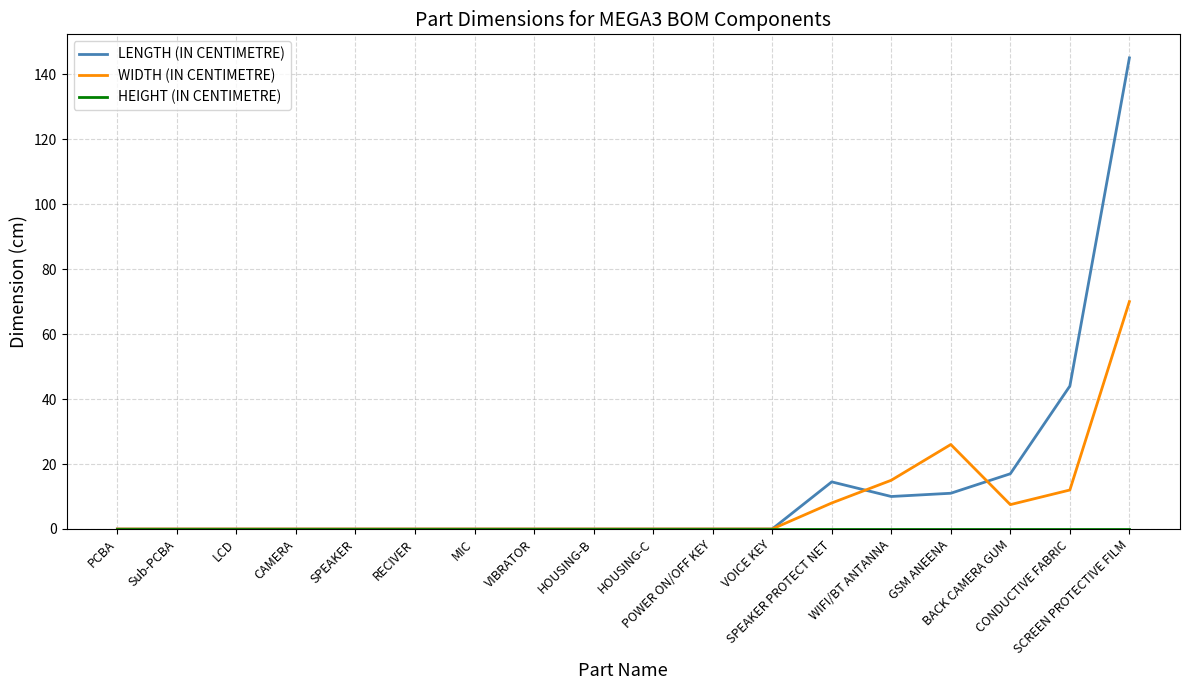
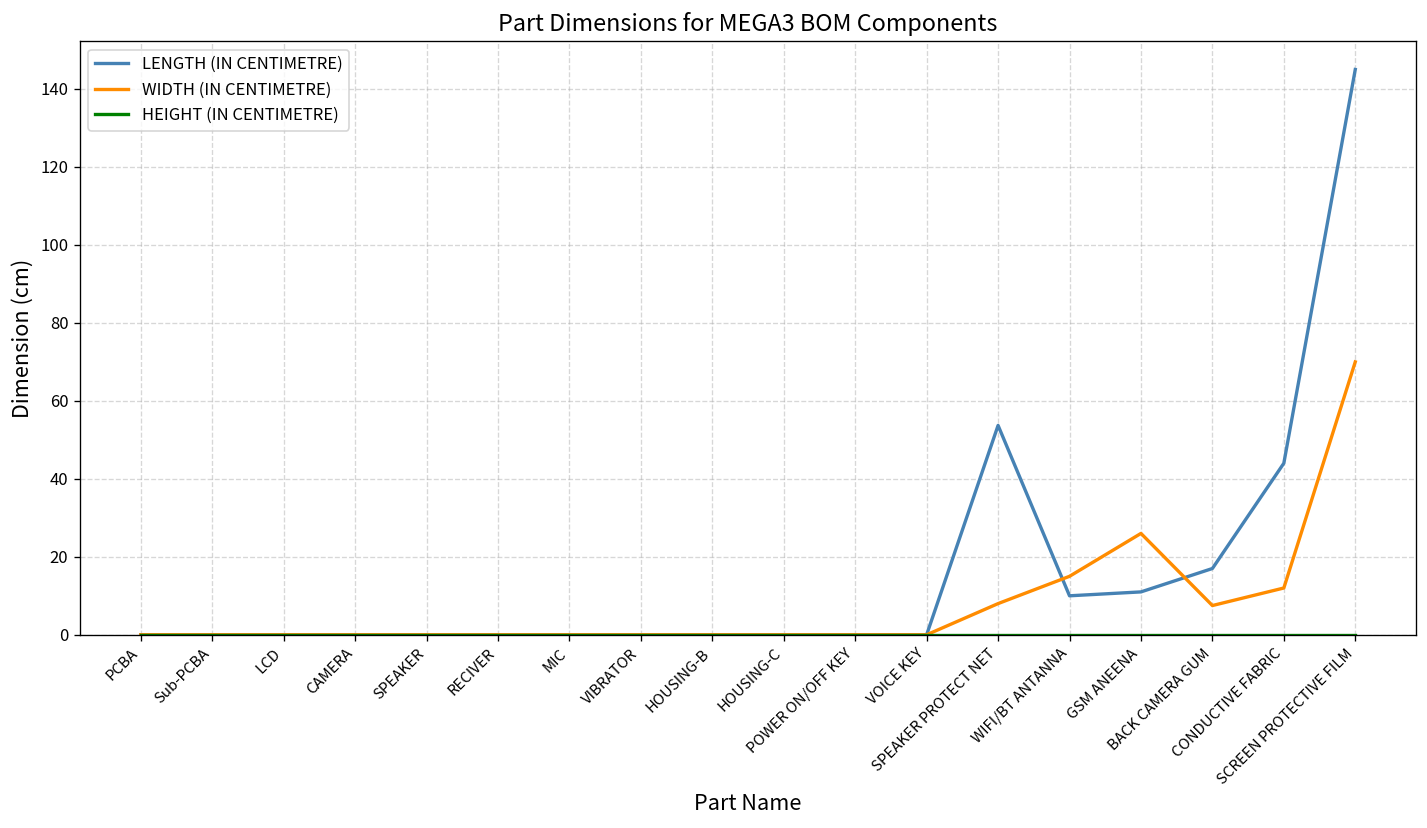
LENGTH (IN CENTIMETRE), SPEAKER PROTECT NET: 15 -> 54
